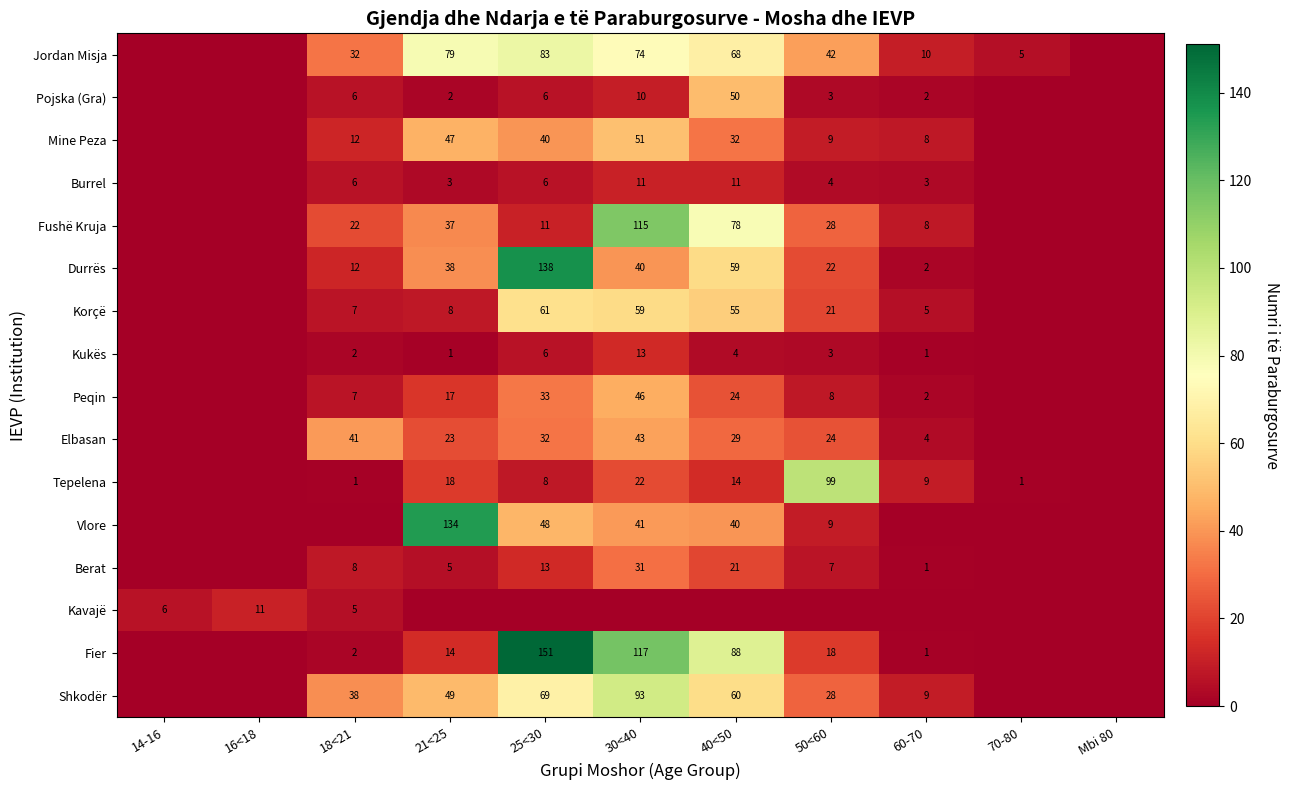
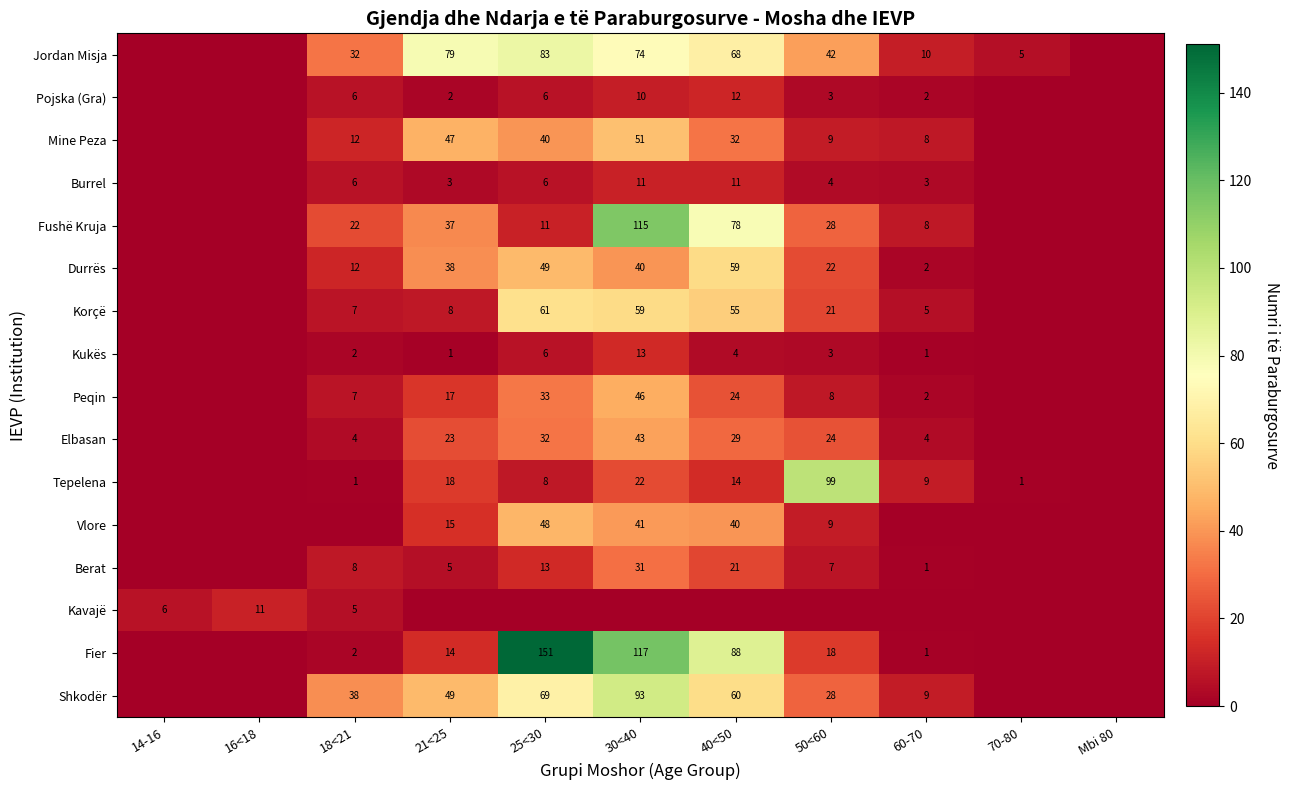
Pojska (Gra), 40<50: 50 -> 12
Durrës, 25<30: 138 -> 49
Elbasan, 18<21: 41 -> 4
Vlore, 21<25: 134 -> 15
